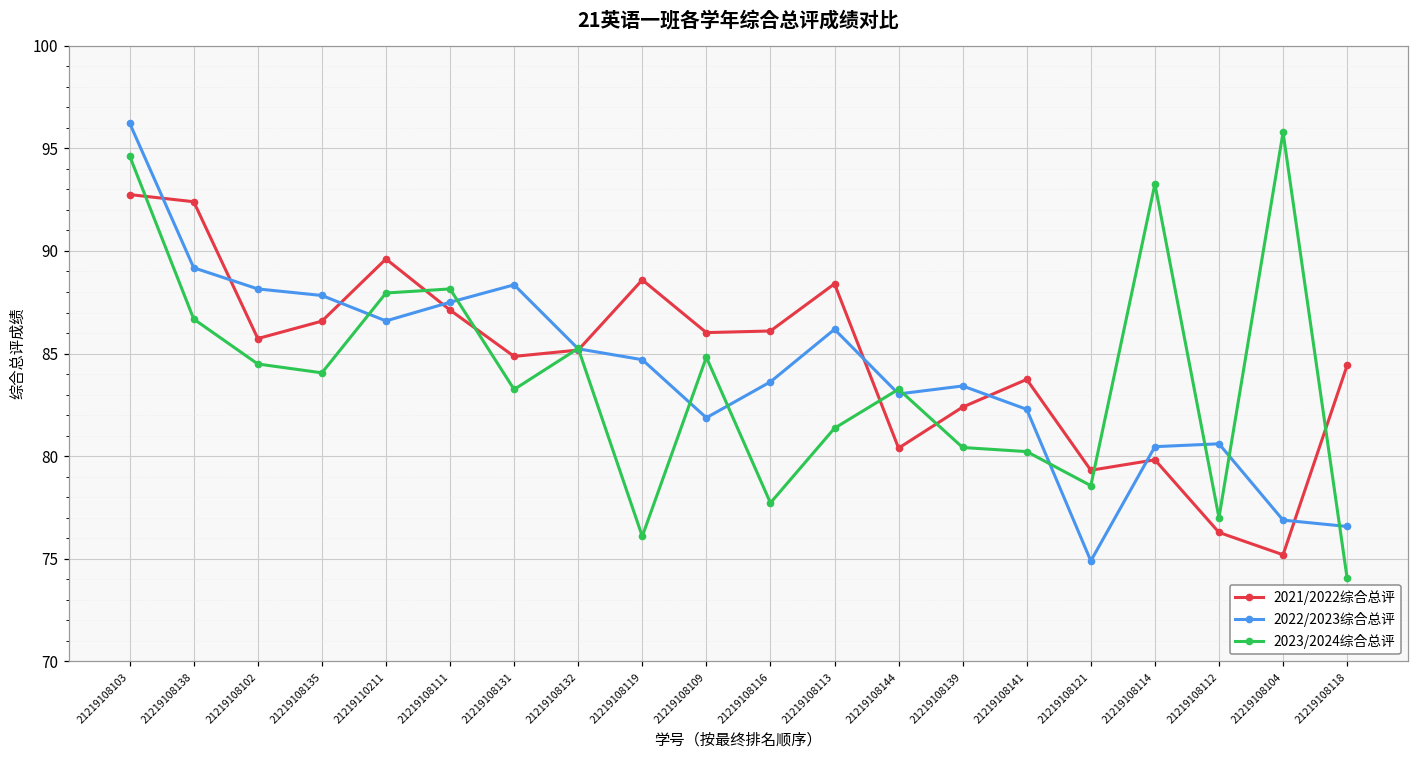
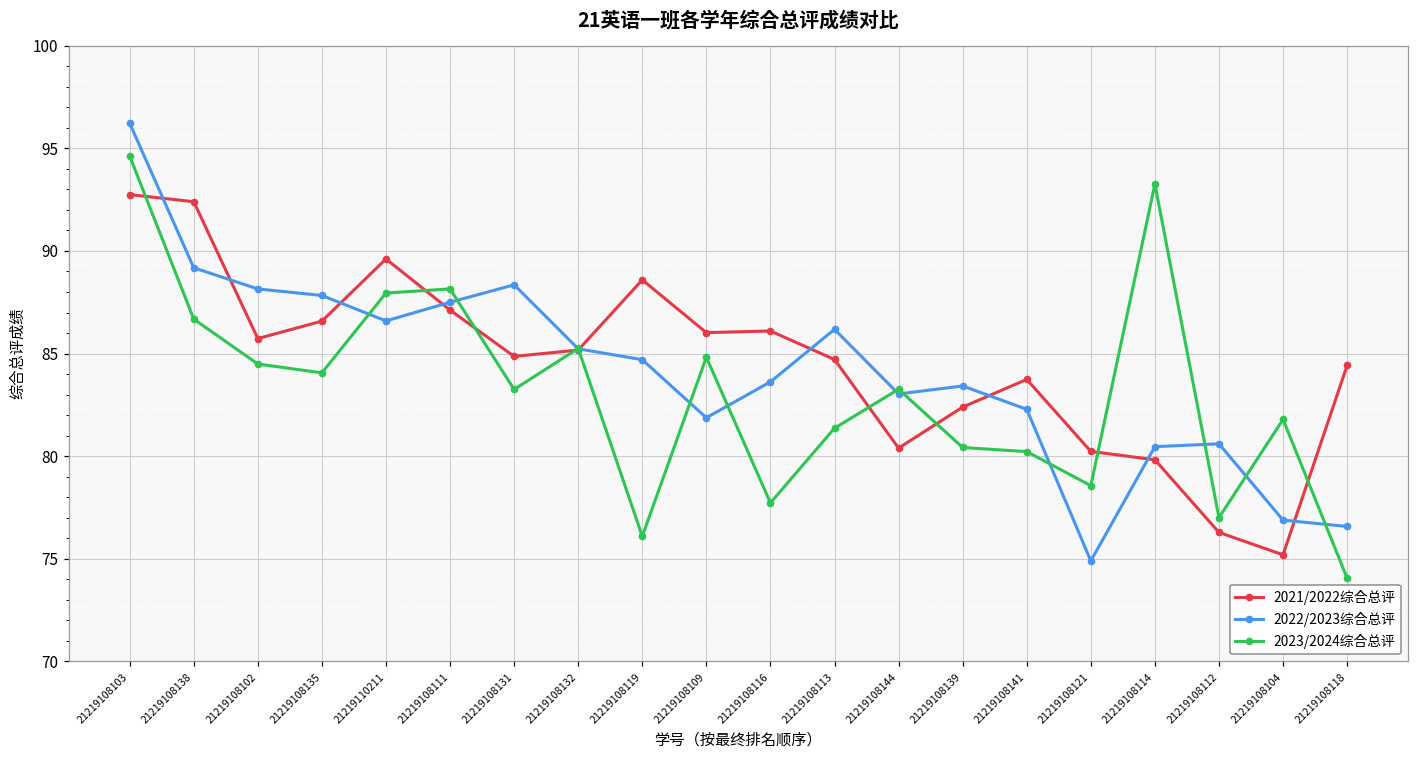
2021/2022综合总评, 21219108113: 88.4 -> 84.7
2021/2022综合总评, 21219108121: 79.3 -> 80.2
2023/2024综合总评, 21219108104: 95.8 -> 81.8
